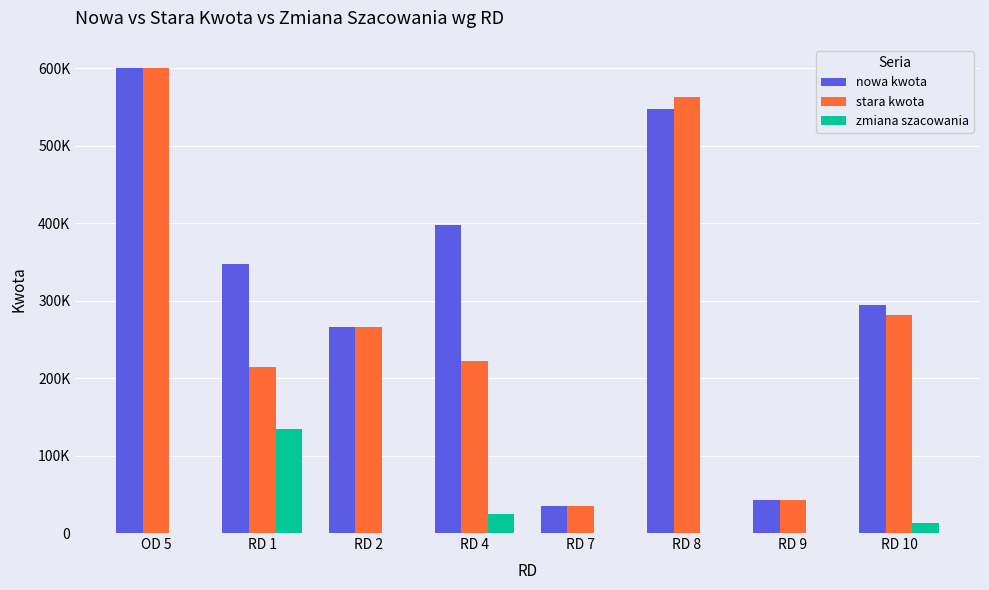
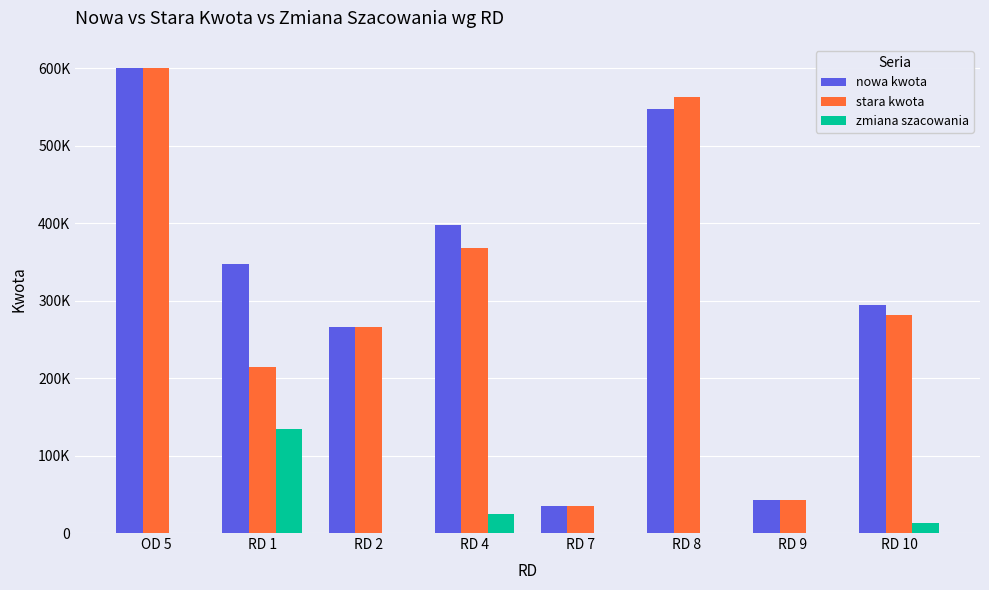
stara kwota, RD 4: 220000 -> 370000
